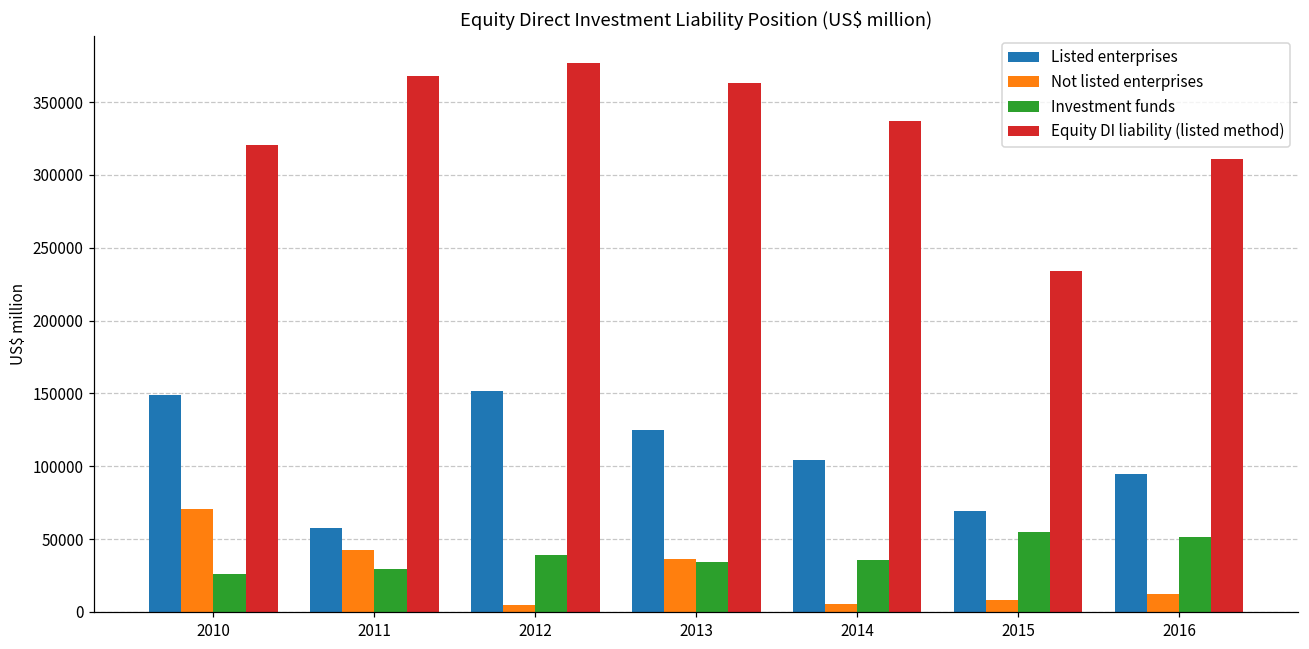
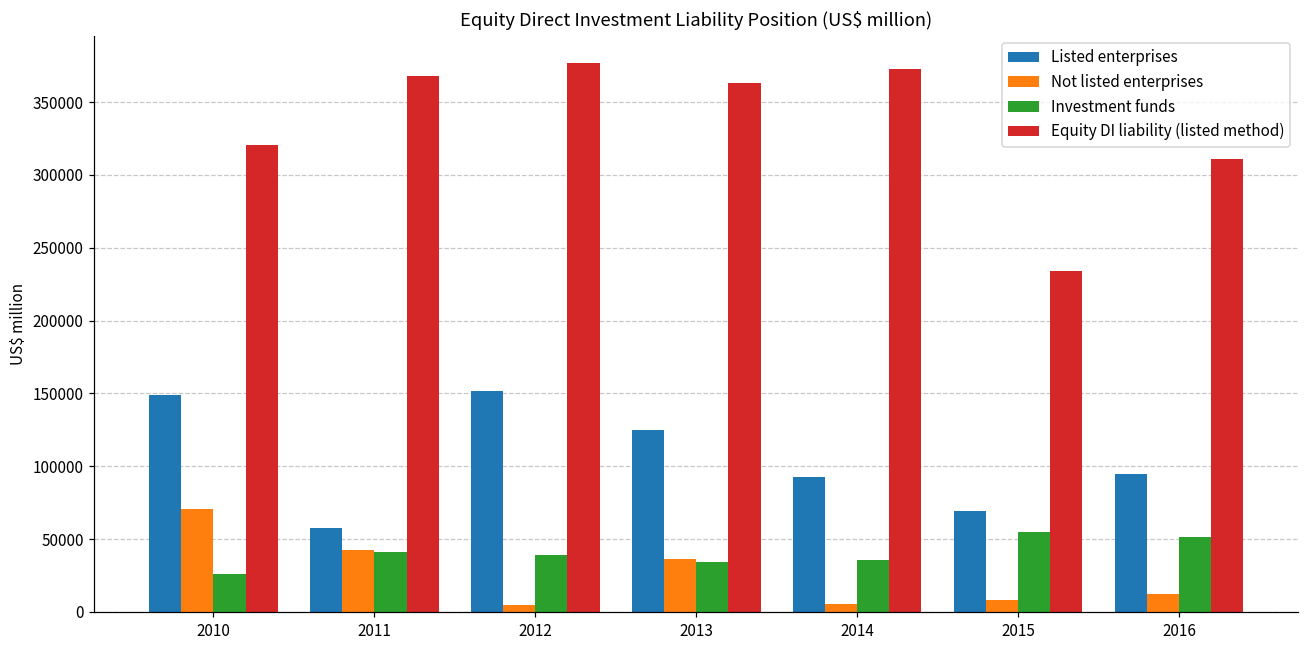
Investment funds, 2011: 30000 -> 41000
Listed enterprises, 2014: 104000 -> 93000
Equity DI liability (listed method), 2014: 337000 -> 373000
